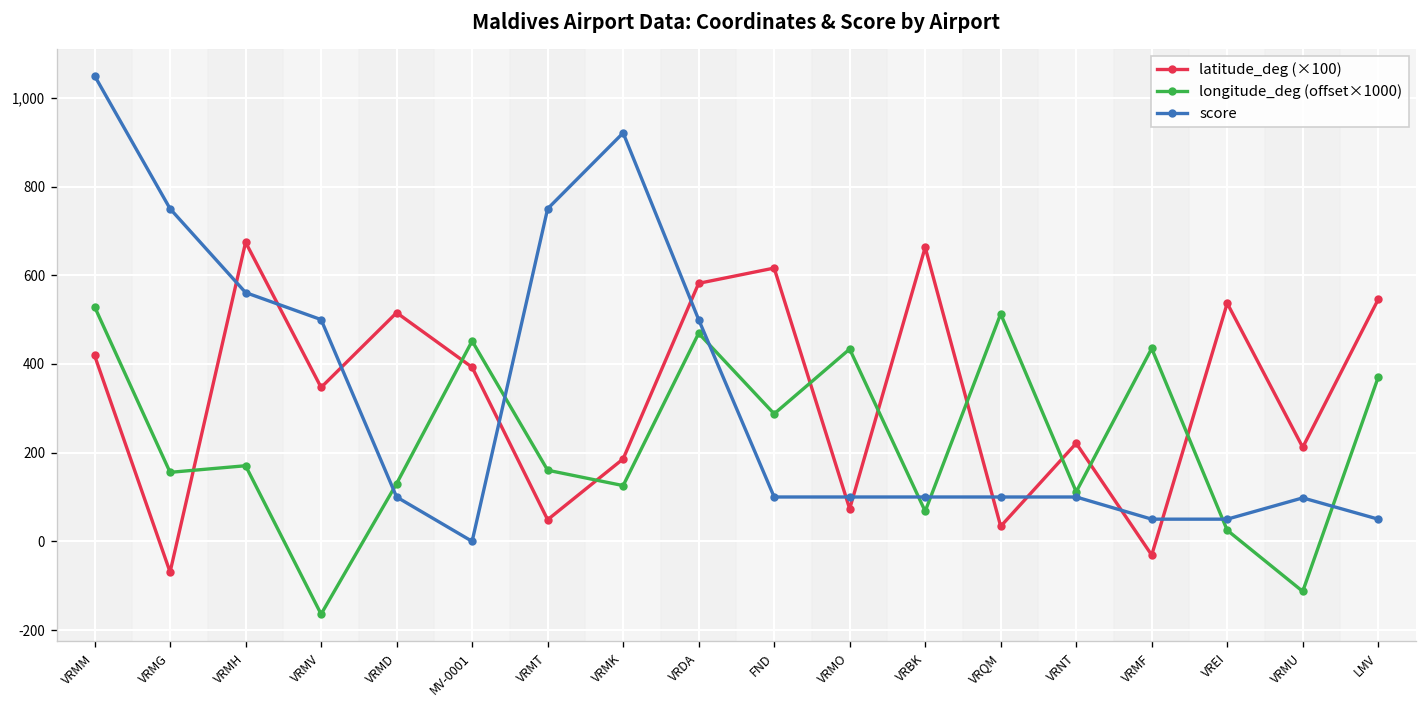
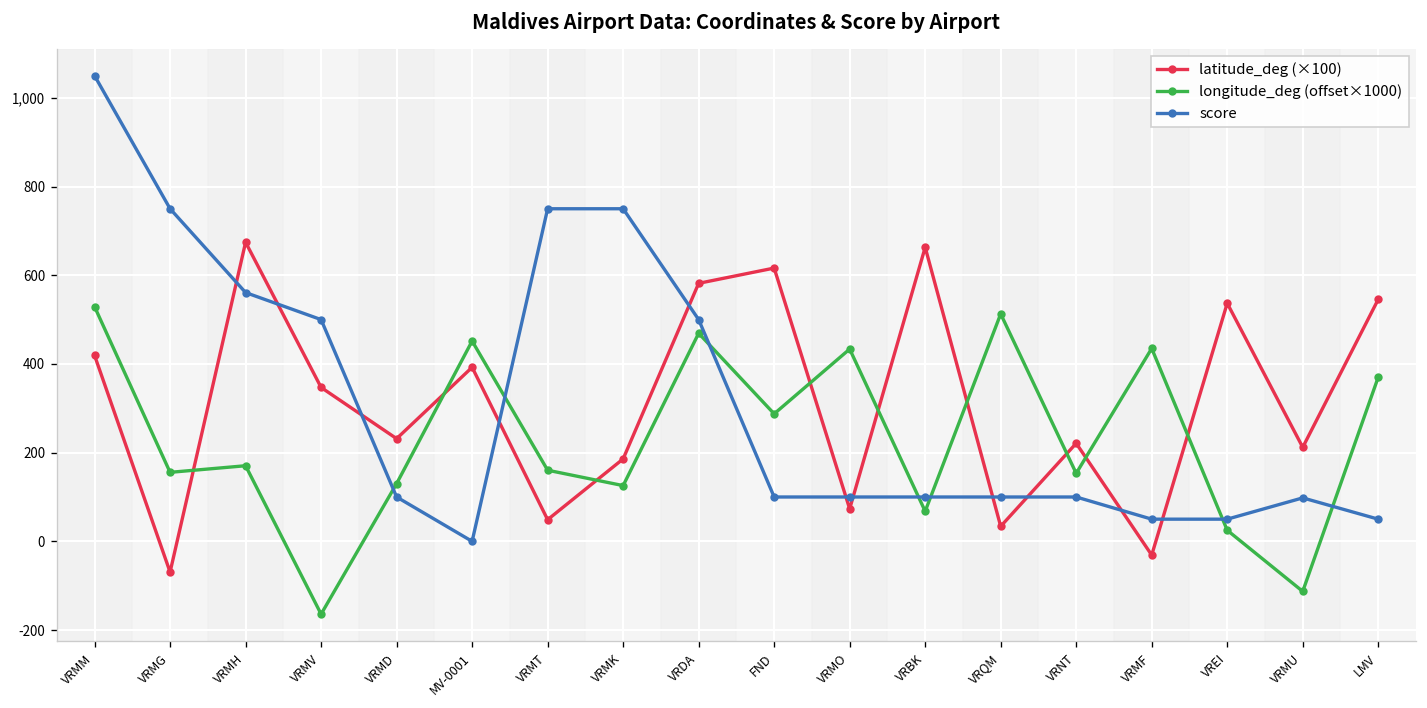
latitude_deg (×100), VRMD: 520 -> 230
score, VRMK: 920 -> 750
longitude_deg (offset×1000), VRNT: 110 -> 150
